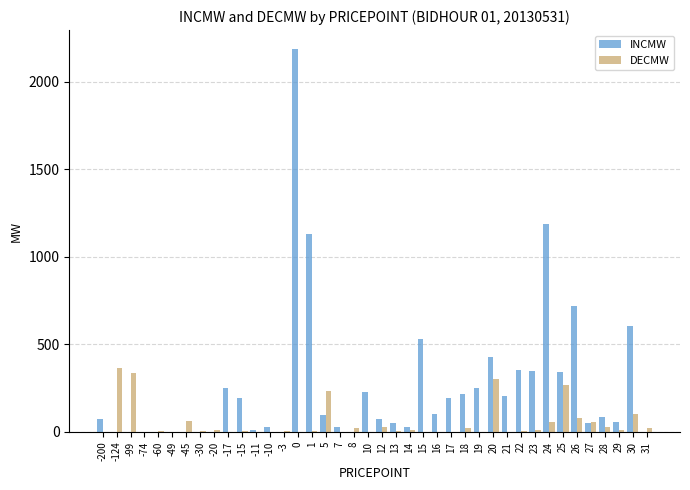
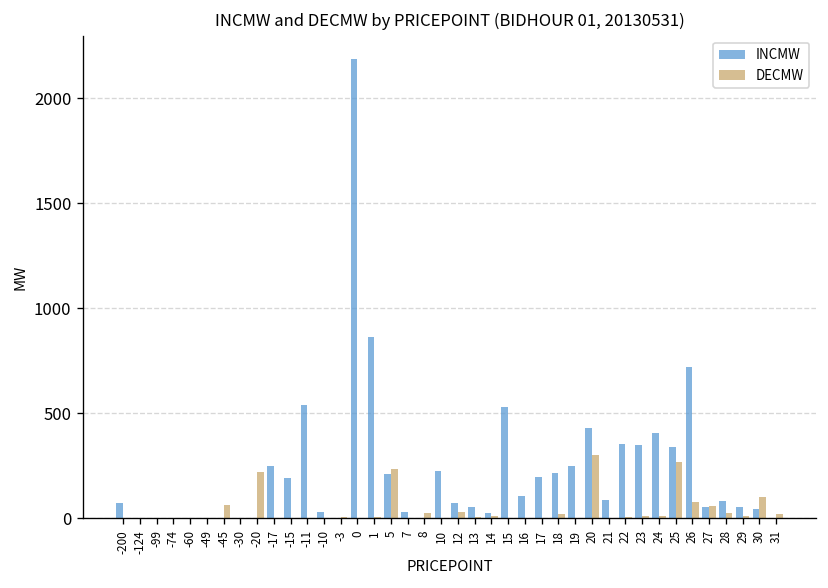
DECMW, -124: 370 -> 0
DECMW, -99: 340 -> 0
DECMW, -20: 10 -> 220
INCMW, -11: 10 -> 540
INCMW, 1: 1130 -> 860
INCMW, 5: 100 -> 210
INCMW, 21: 200 -> 90
INCMW, 24: 1190 -> 410
DECMW, 24: 60 -> 10
INCMW, 30: 600 -> 50
